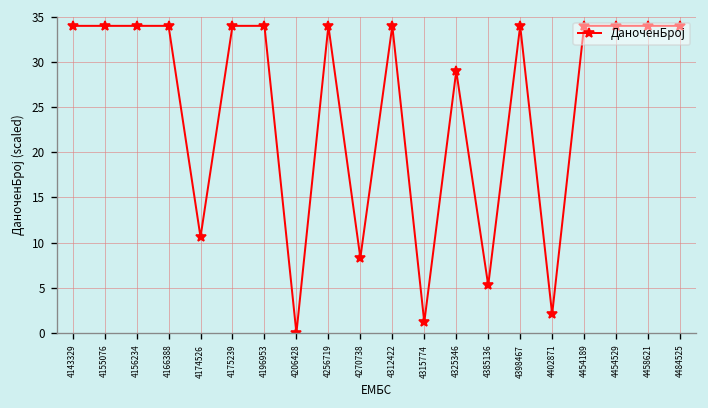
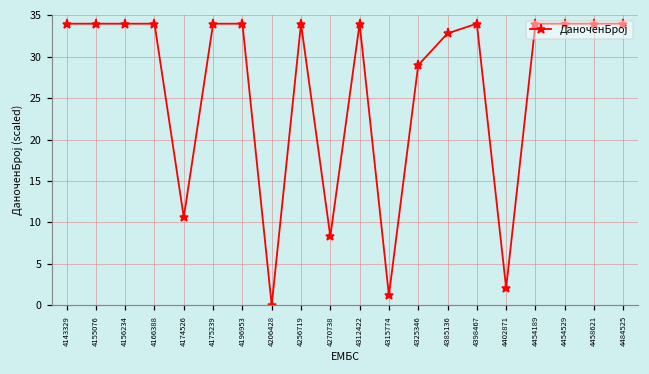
4385136: 5 -> 33
